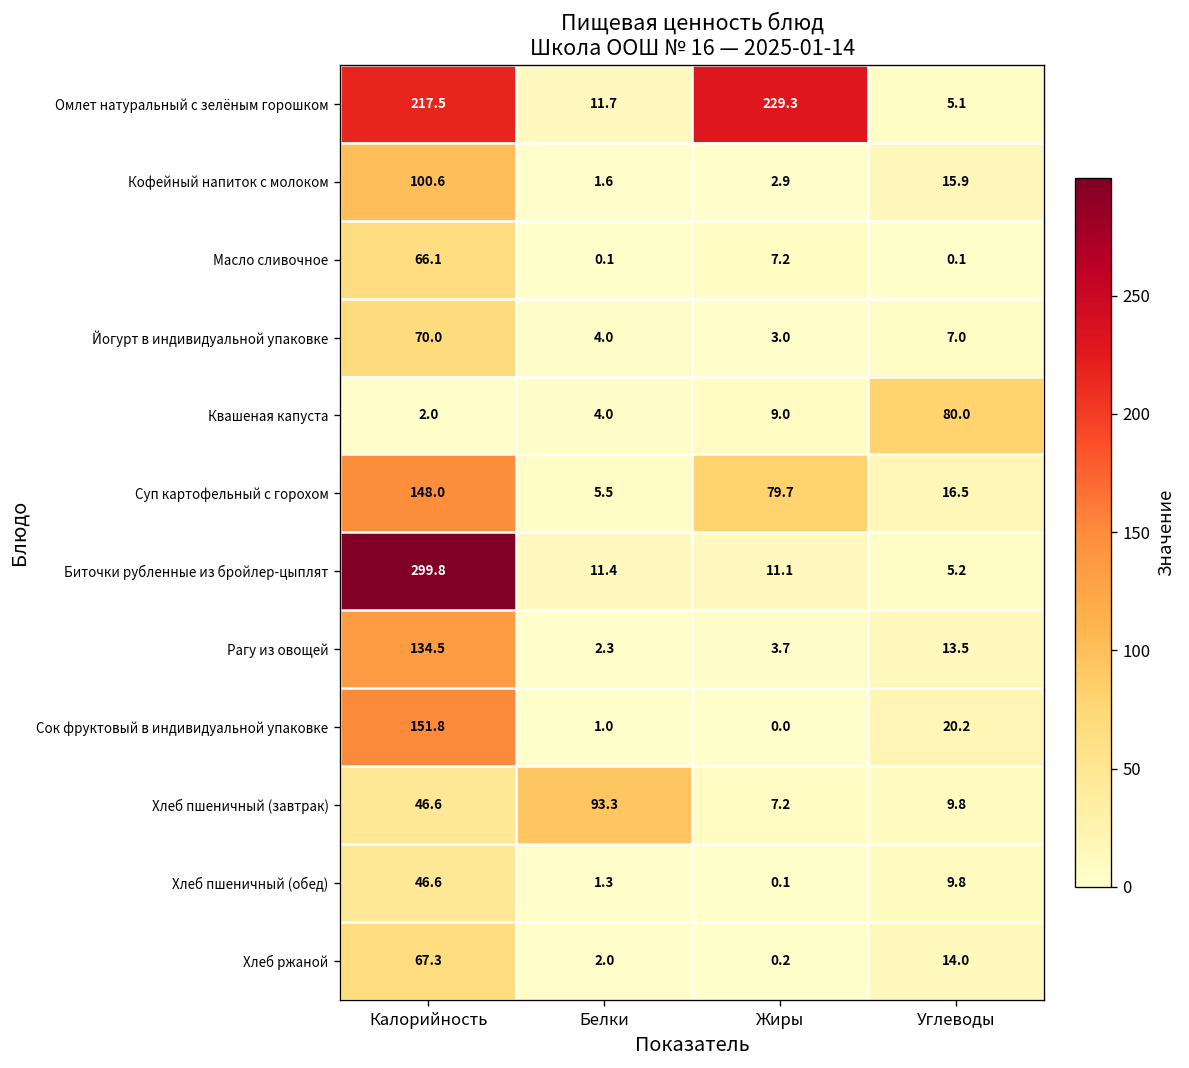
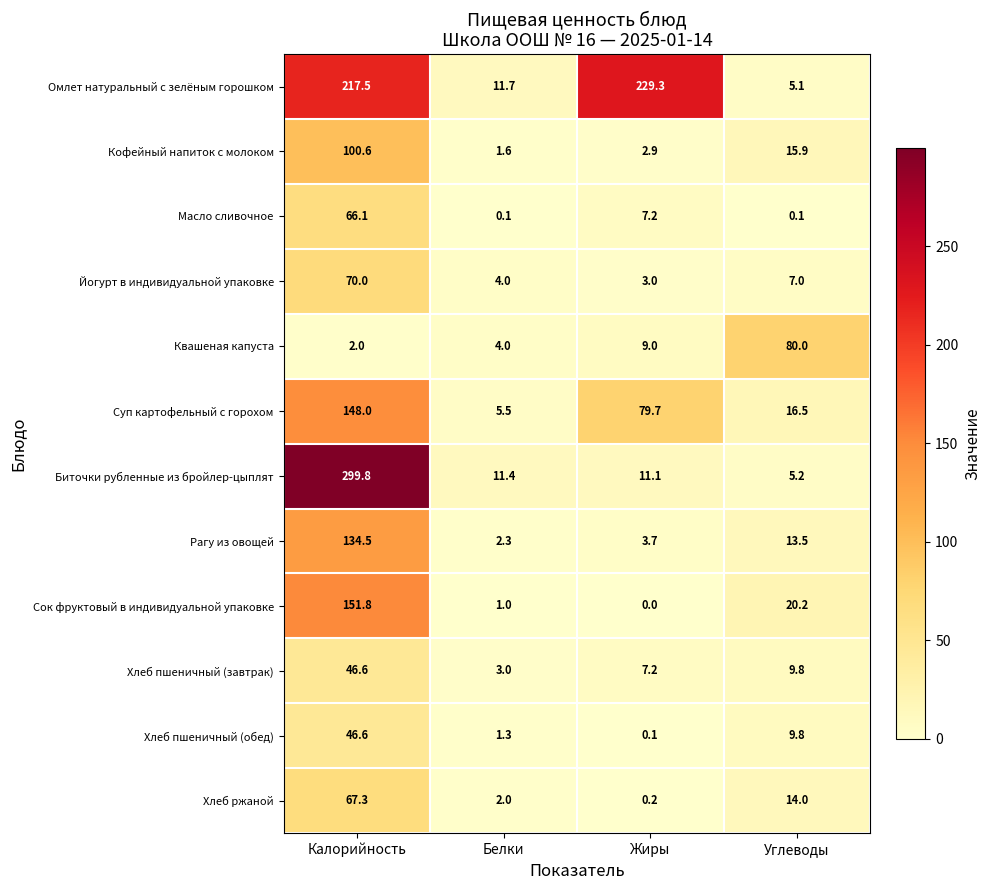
Хлеб пшеничный (завтрак), Белки: 93.3 -> 3.0
